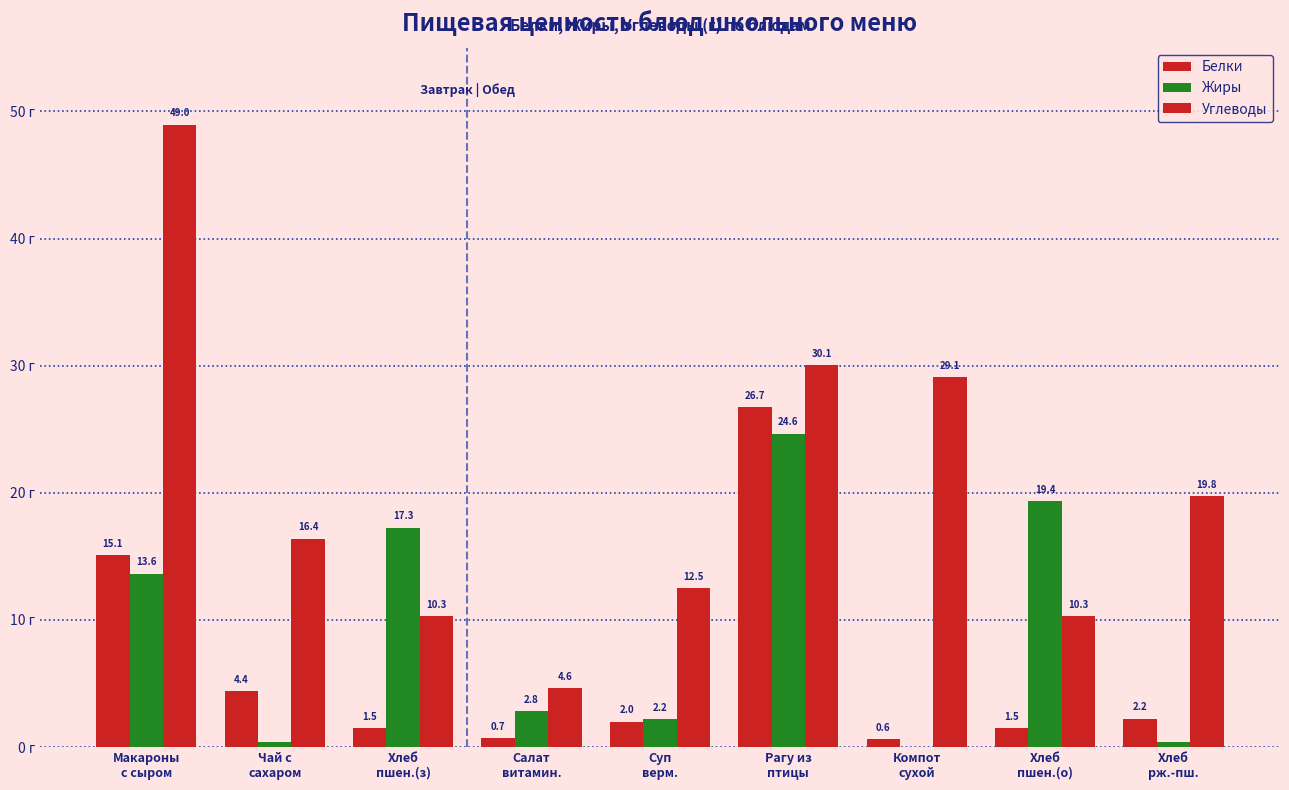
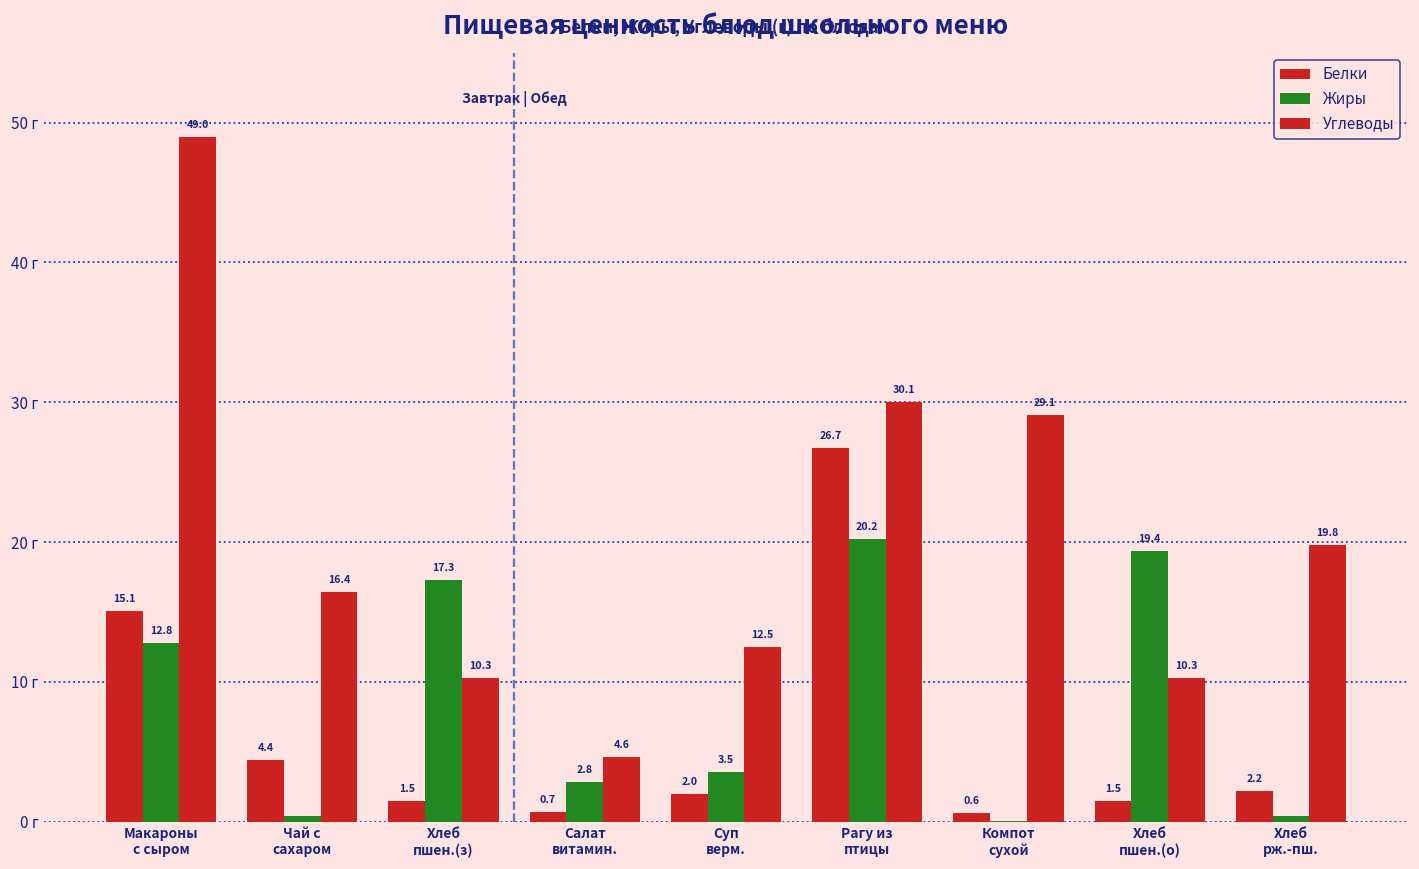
Жиры, Макароны с сыром: 13.6 -> 12.8
Жиры, Суп верм.: 2.2 -> 3.5
Жиры, Рагу из птицы: 24.6 -> 20.2
